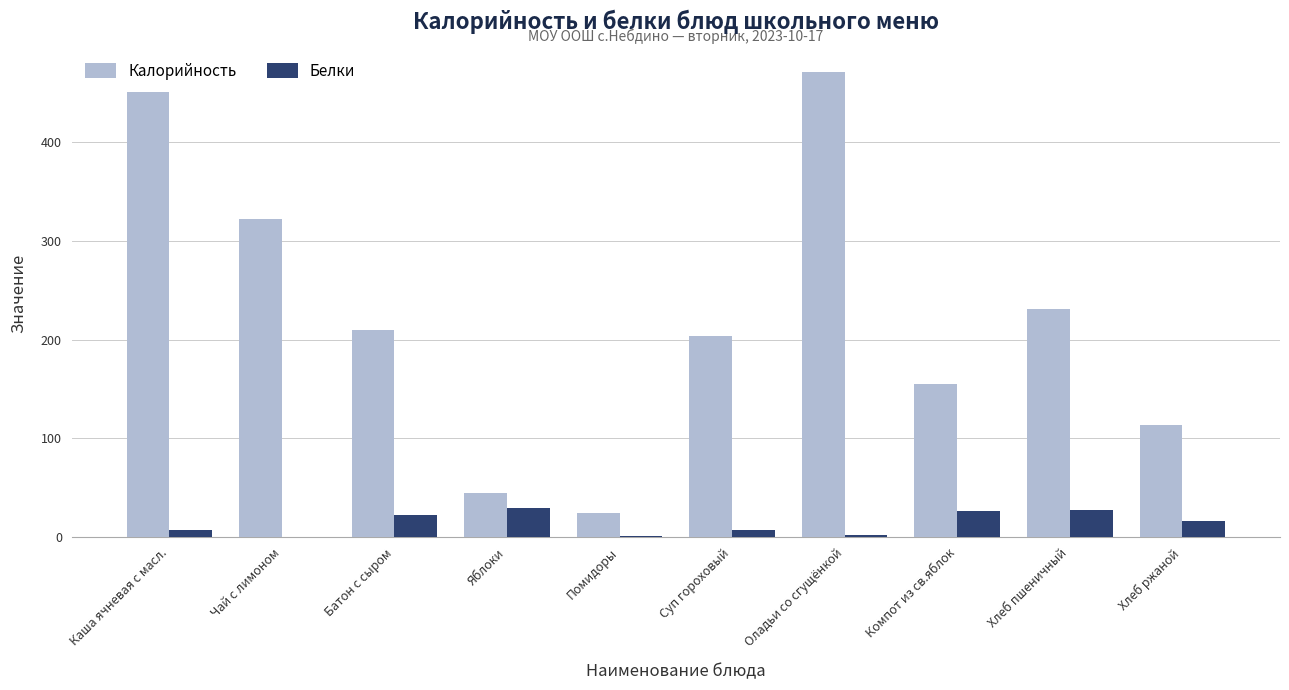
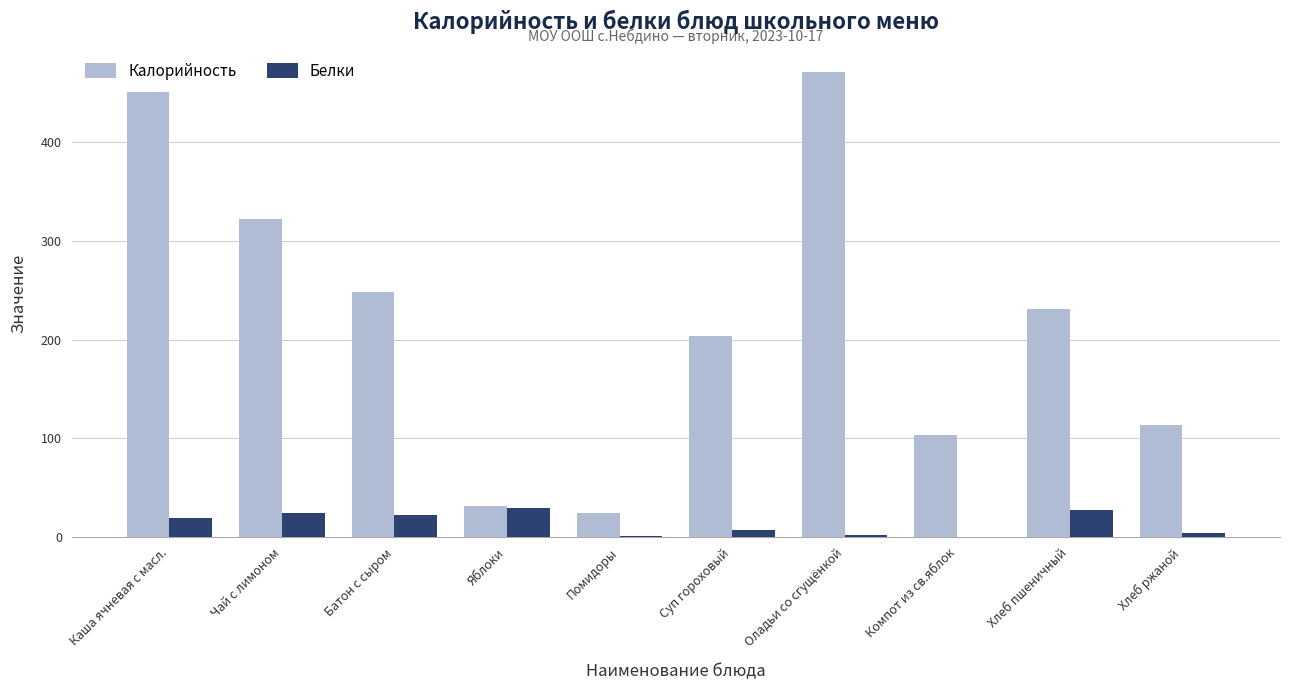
Белки, Каша ячневая с масл.: 10 -> 20
Белки, Чай с лимоном: 0 -> 20
Калорийность, Батон с сыром: 210 -> 250
Калорийность, Яблоки: 50 -> 30
Калорийность, Компот из св.яблок: 150 -> 100
Белки, Компот из св.яблок: 30 -> 0
Белки, Хлеб ржаной: 20 -> 0
